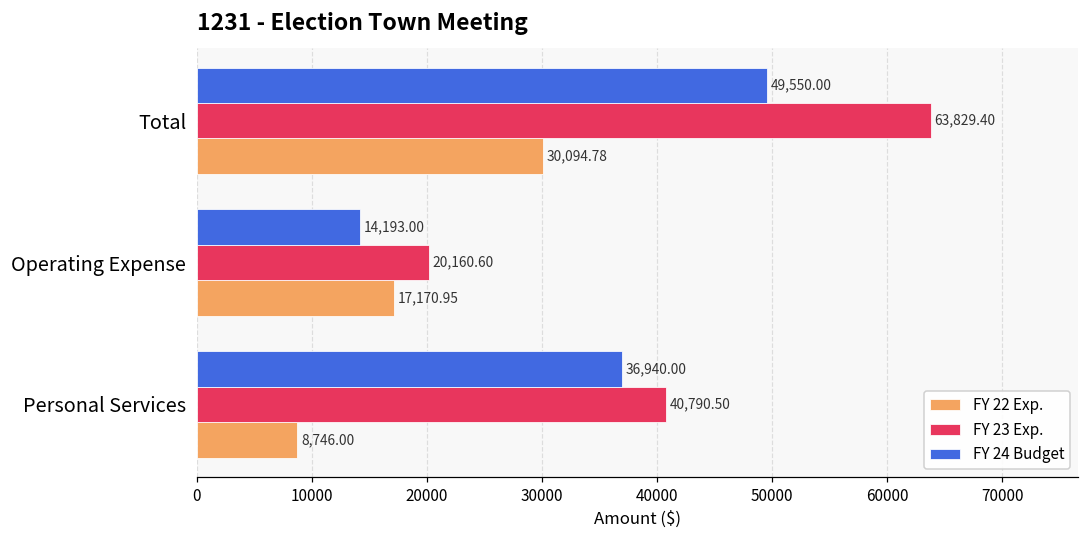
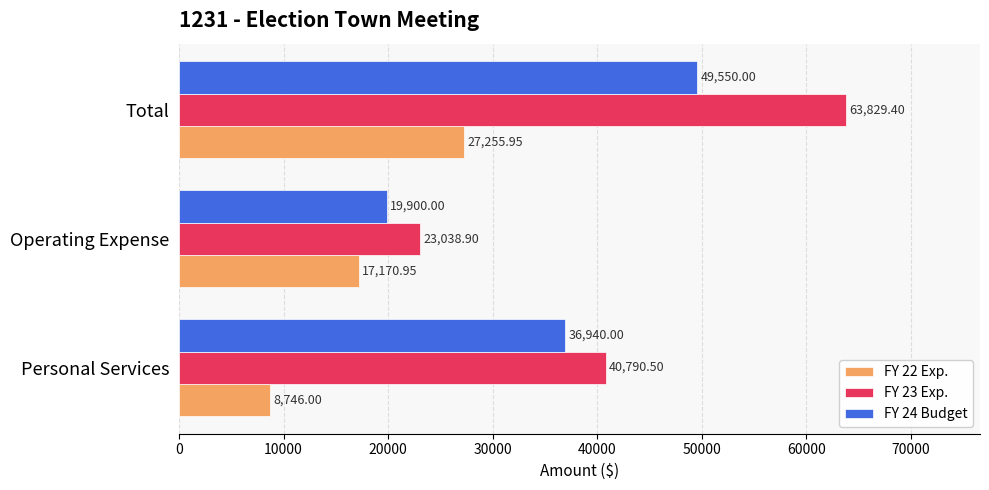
FY 22 Exp., Total: 30,094.78 -> 27,255.95
FY 24 Budget, Operating Expense: 14,193.00 -> 19,900.00
FY 23 Exp., Operating Expense: 20,160.60 -> 23,038.90
